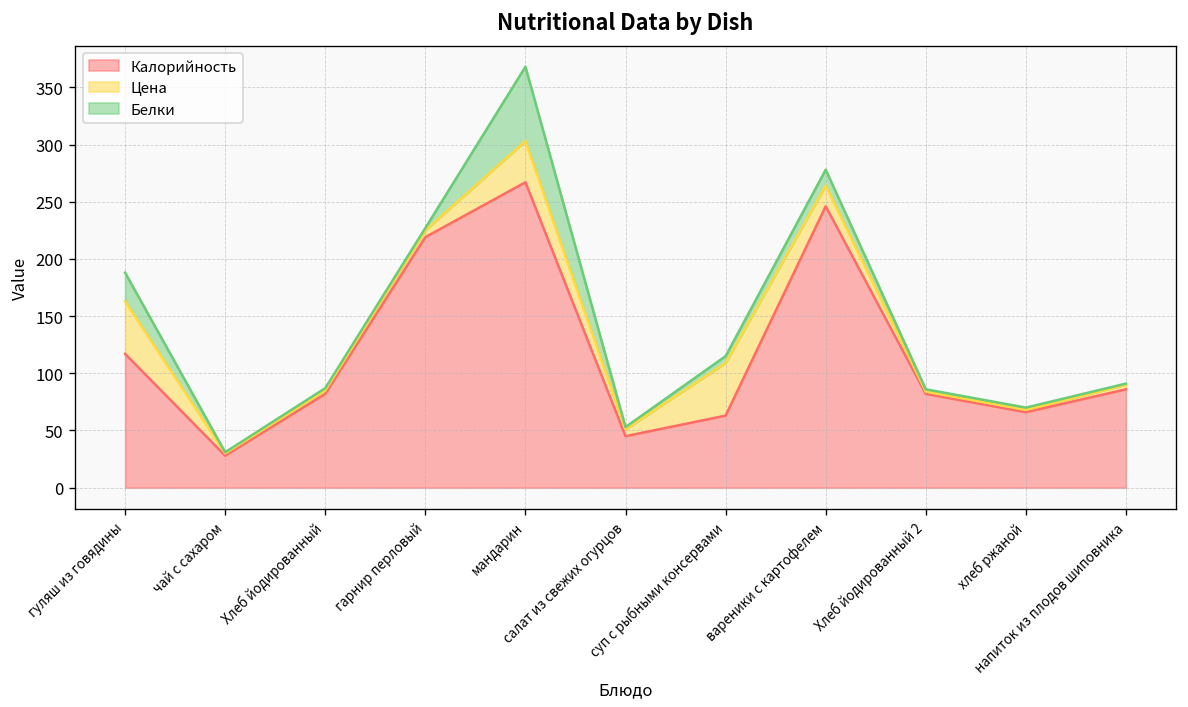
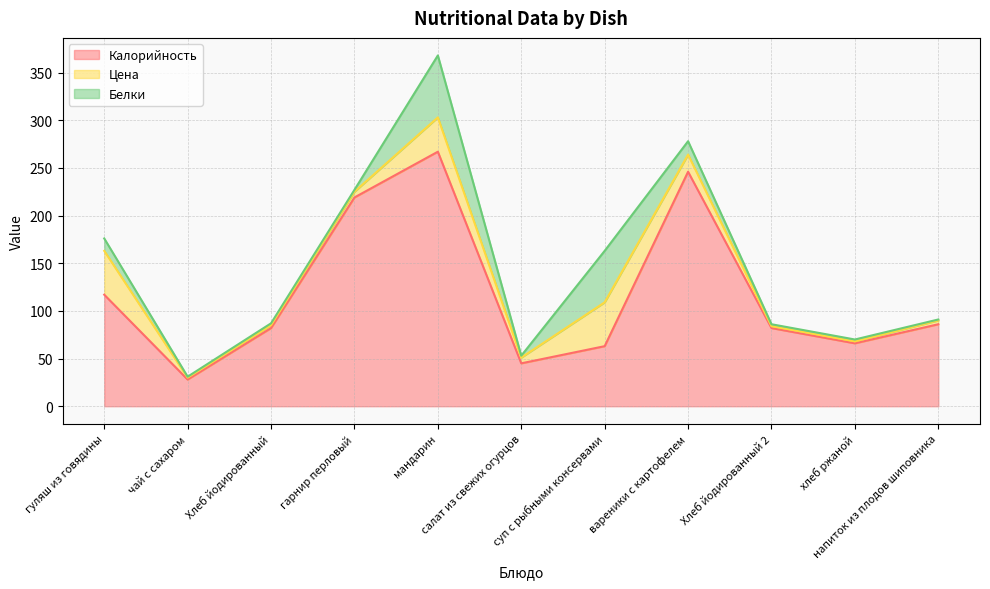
Белки, гуляш из говядины: 30 -> 10
Белки, суп с рыбными консервами: 10 -> 50
